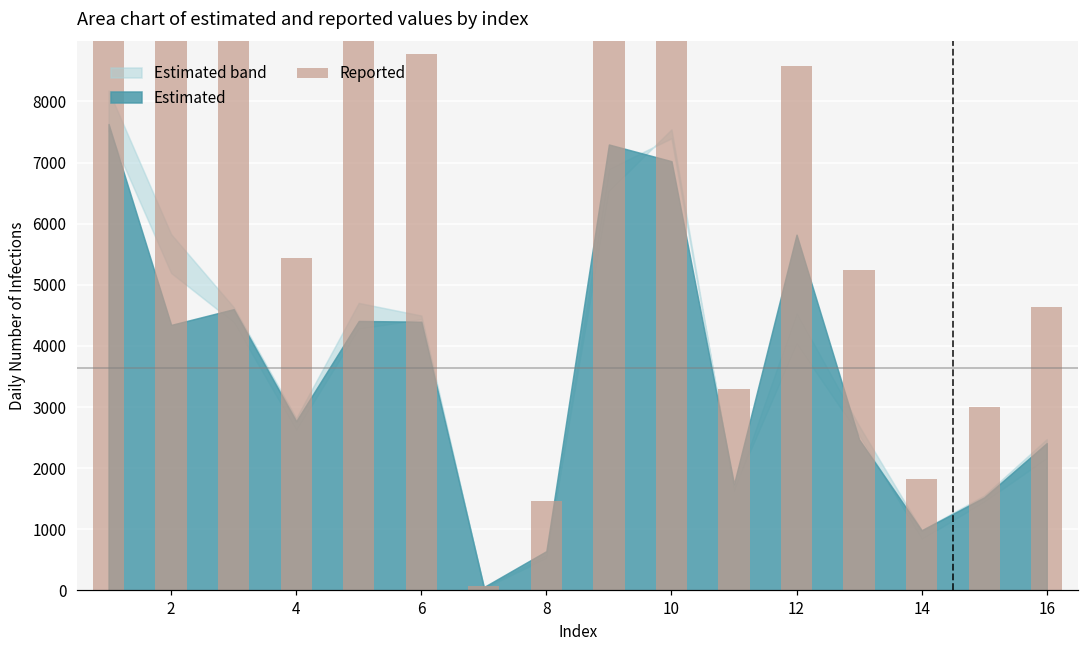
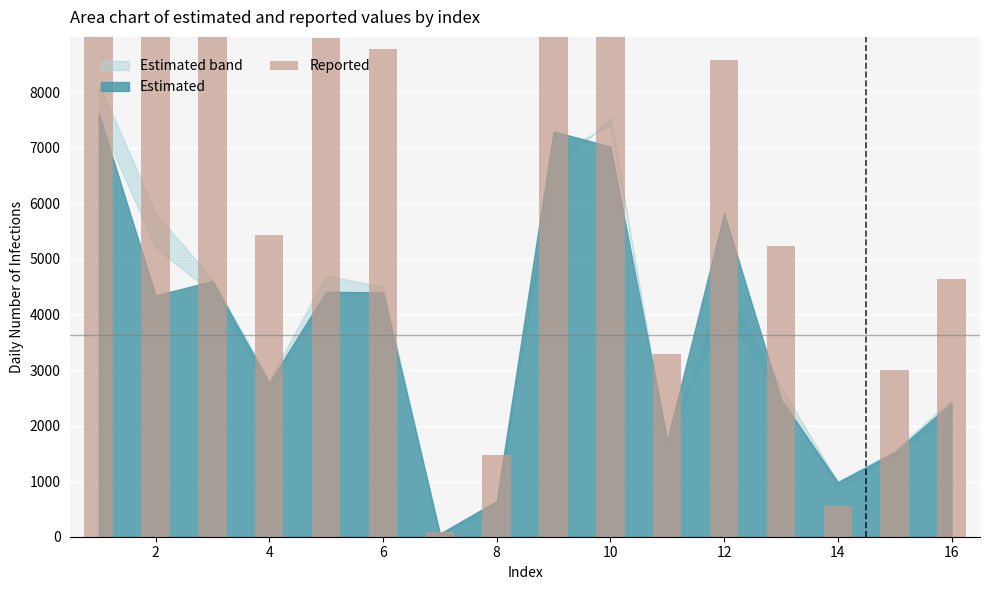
Reported, 14: 1800 -> 500
